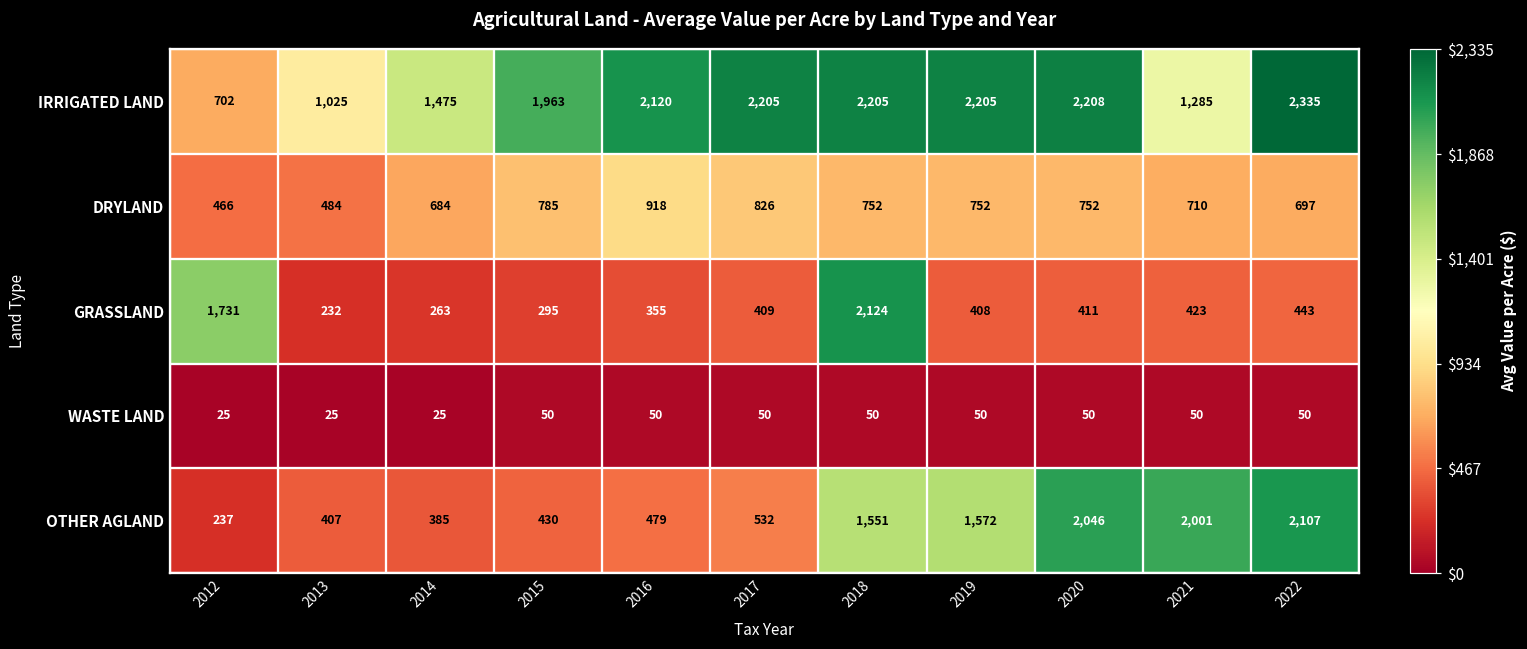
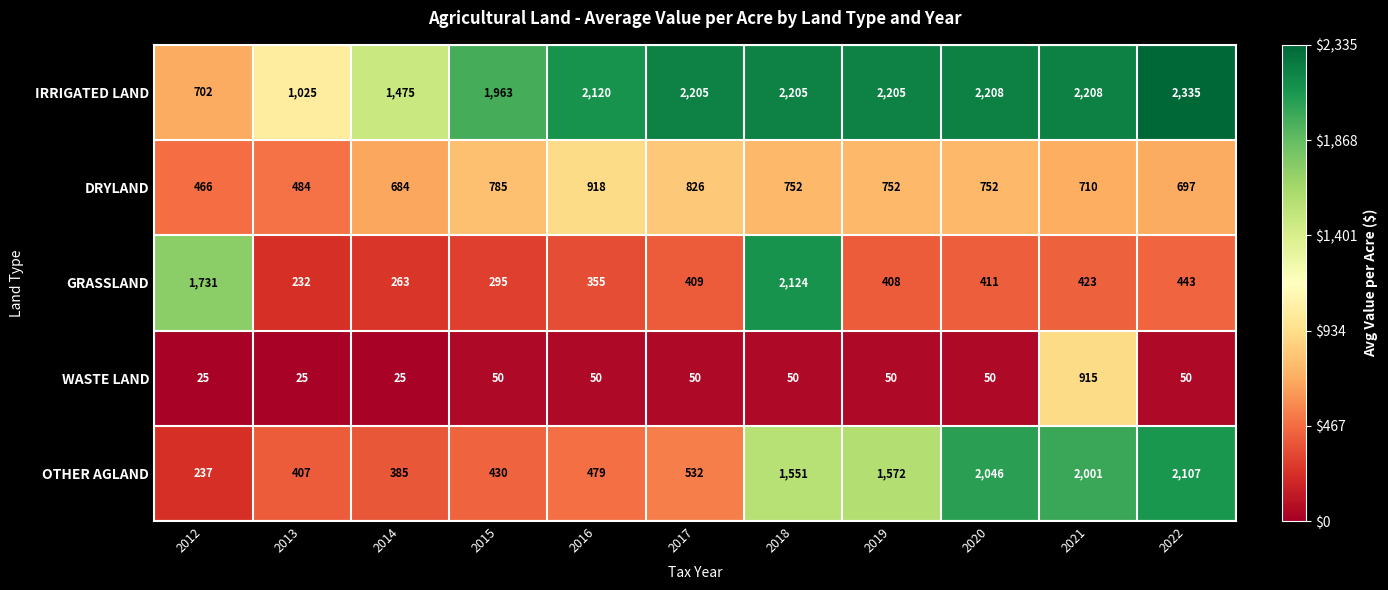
IRRIGATED LAND, 2021: 1,285 -> 2,208
WASTE LAND, 2021: 50 -> 915
